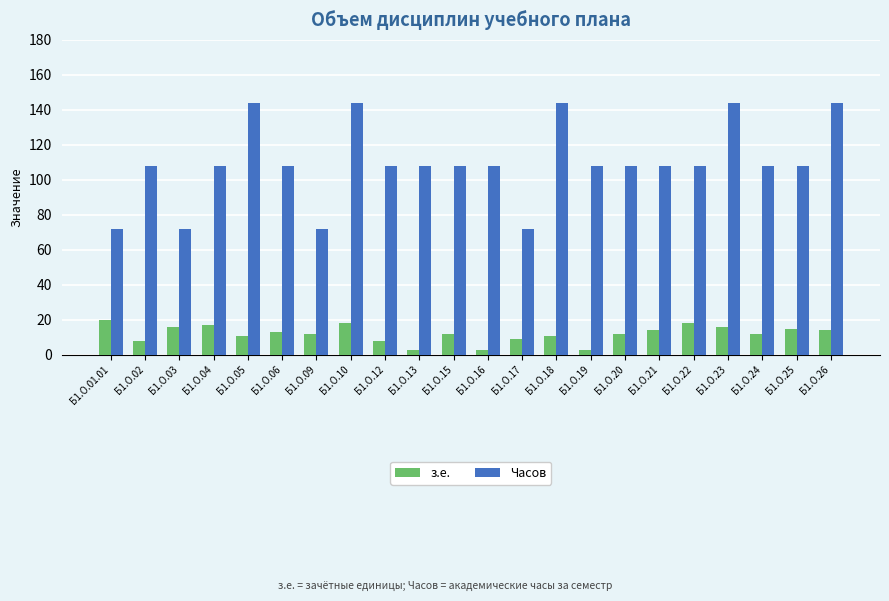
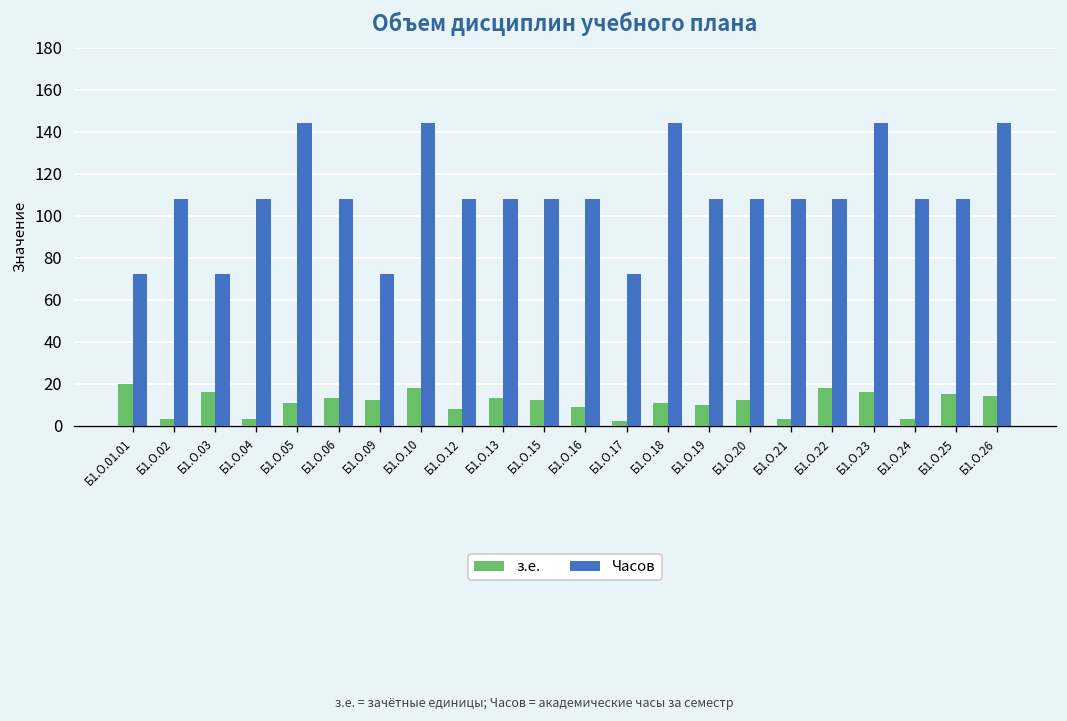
з.е., Б1.О.02: 8 -> 3
з.е., Б1.О.04: 17 -> 3
з.е., Б1.О.13: 3 -> 13
з.е., Б1.О.16: 3 -> 9
з.е., Б1.О.17: 9 -> 2
з.е., Б1.О.19: 3 -> 10
з.е., Б1.О.21: 14 -> 3
з.е., Б1.О.24: 12 -> 3
